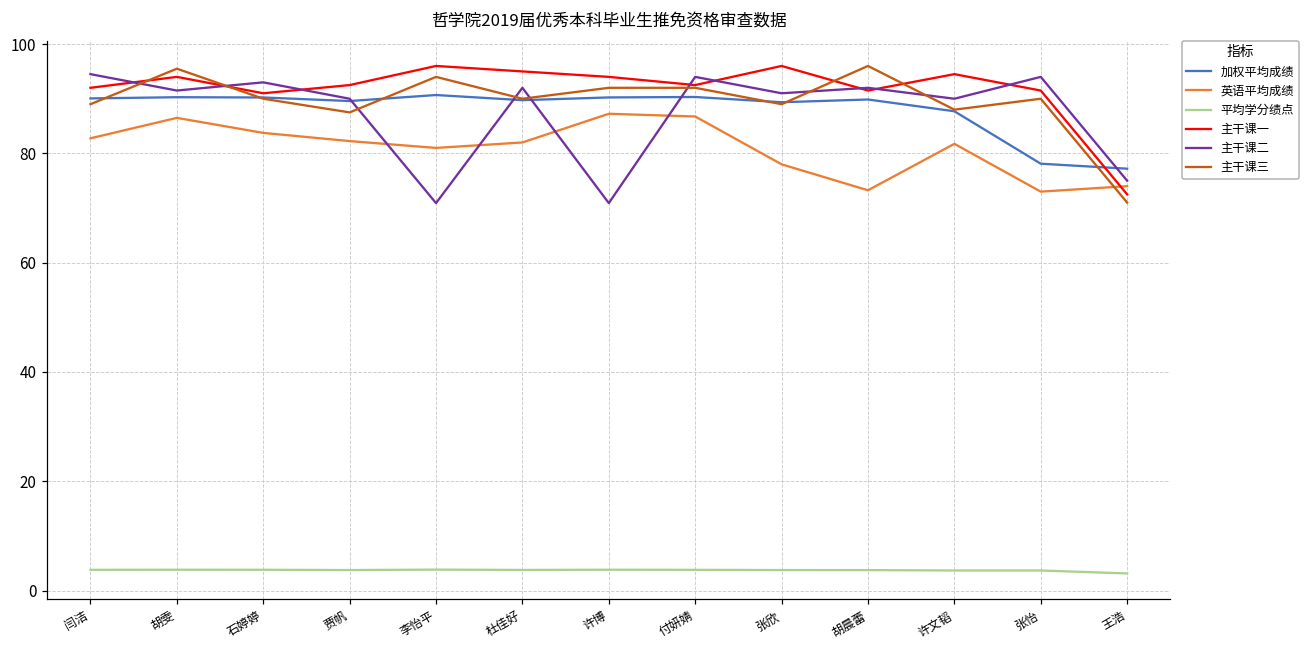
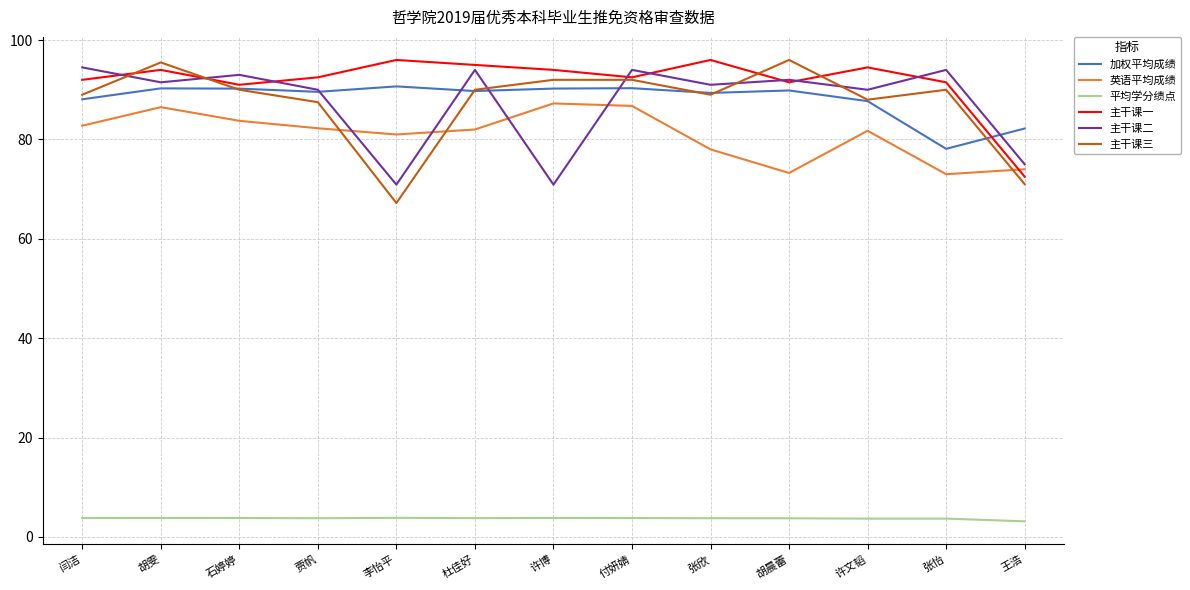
加权平均成绩, 闫洁: 90 -> 88
主干课三, 李怡平: 94 -> 67
主干课二, 杜佳好: 92 -> 94
加权平均成绩, 王浩: 77 -> 82
